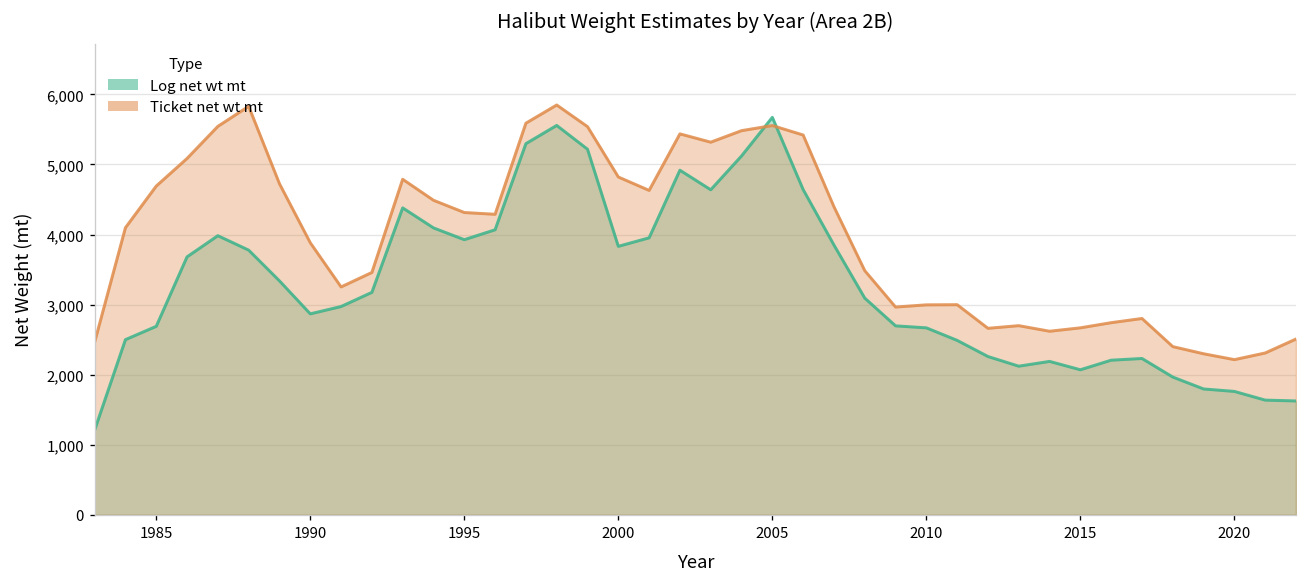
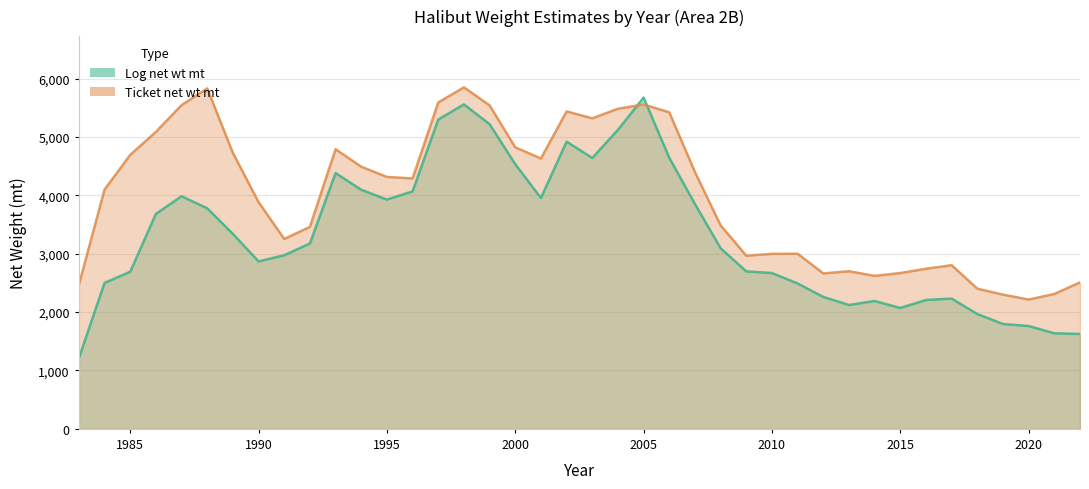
Log net wt mt, 2000: 3,800 -> 4,500
